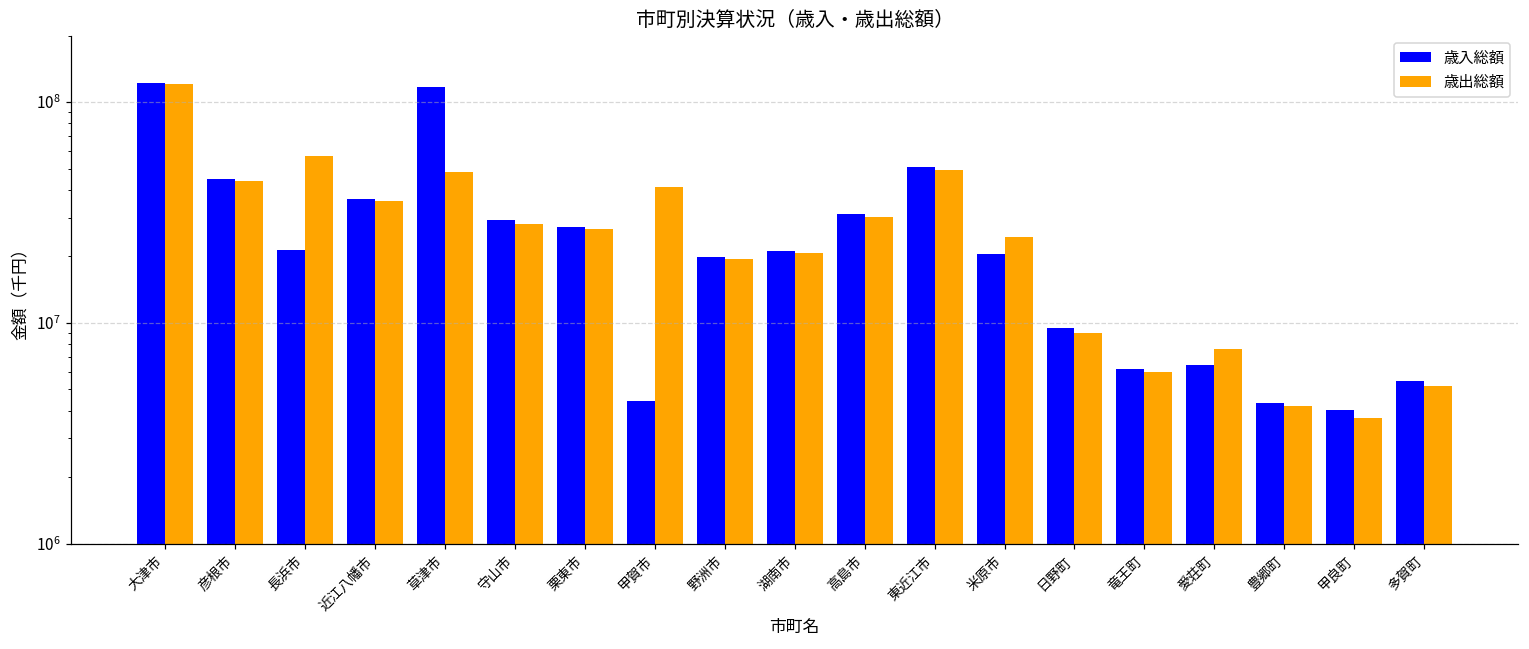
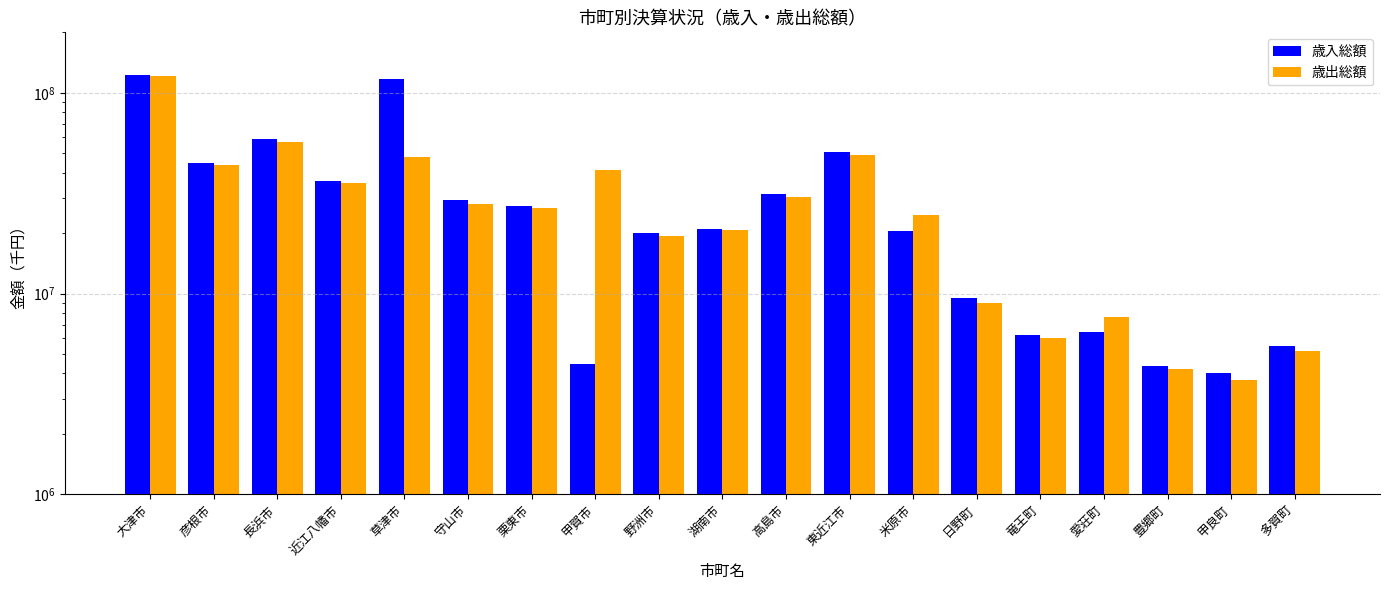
歳入総額, 長浜市: 21000000 -> 59000000
